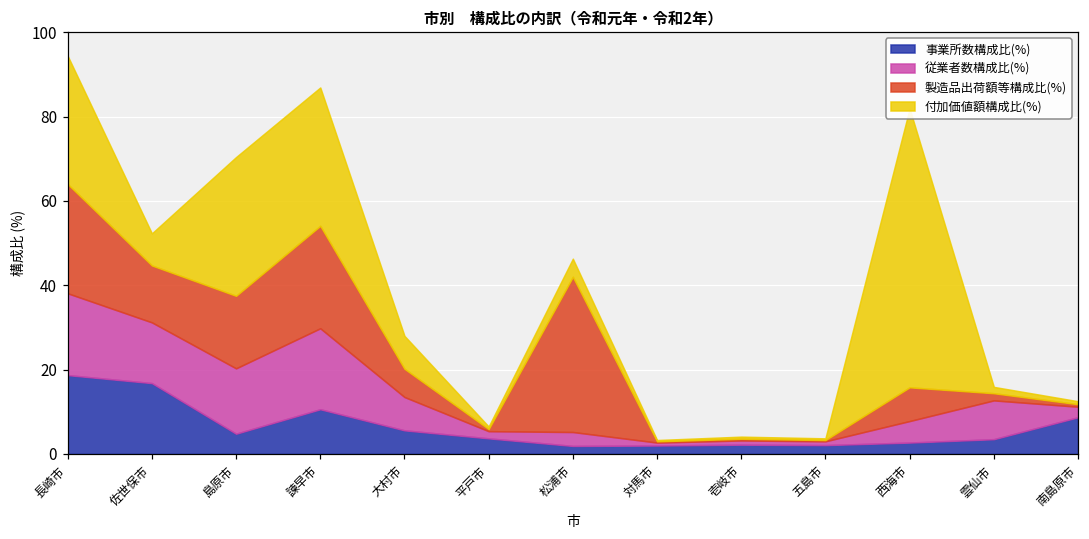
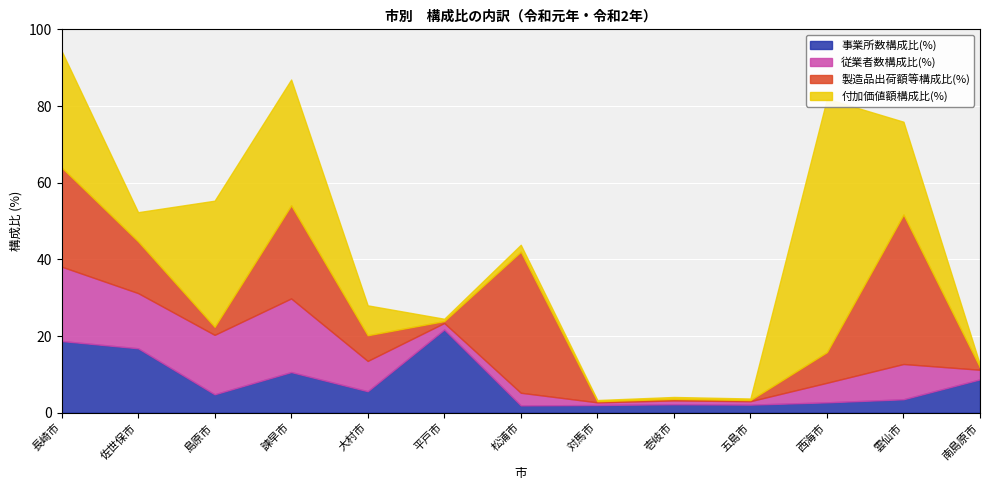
製造品出荷額等構成比(%), 島原市: 17 -> 2
事業所数構成比(%), 平戸市: 4 -> 22
付加価値額構成比(%), 松浦市: 4 -> 2
製造品出荷額等構成比(%), 雲仙市: 2 -> 39
付加価値額構成比(%), 雲仙市: 2 -> 24
